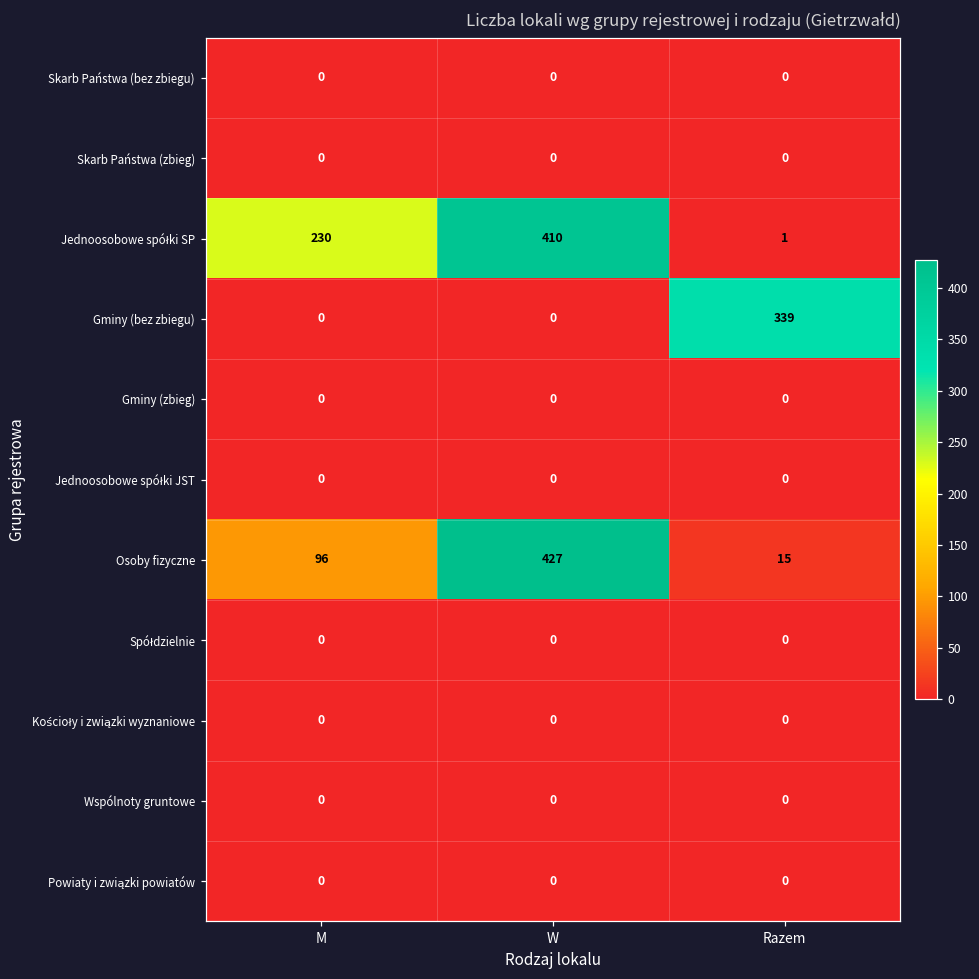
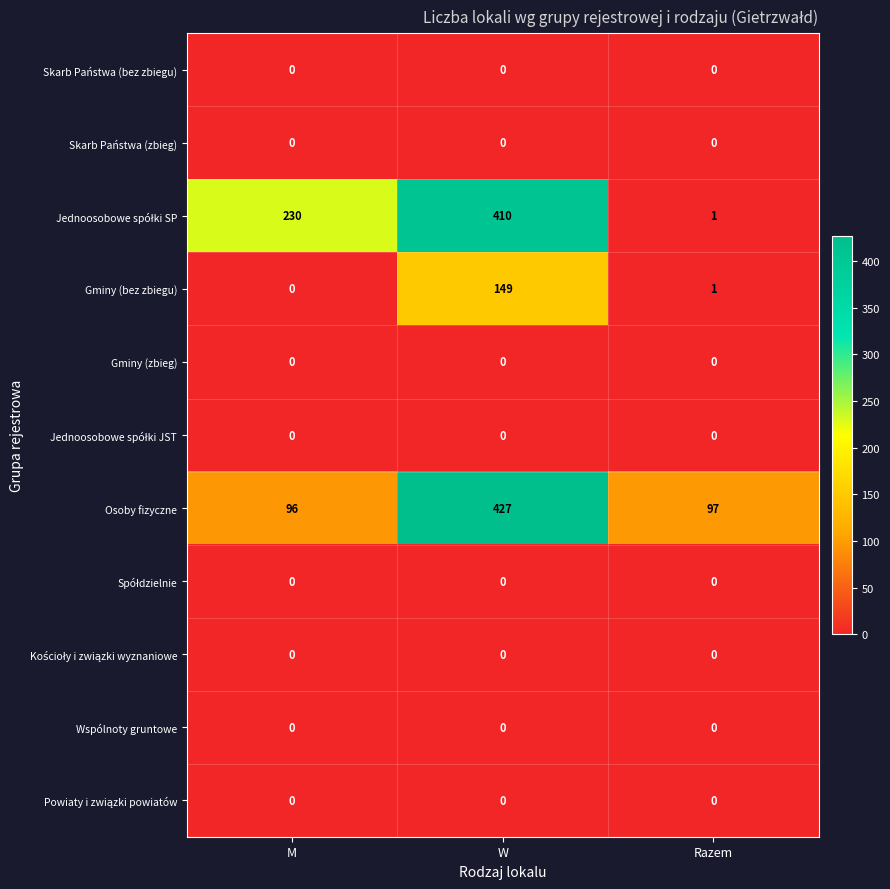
Gminy (bez zbiegu), W: 0 -> 149
Gminy (bez zbiegu), Razem: 339 -> 1
Osoby fizyczne, Razem: 15 -> 97
